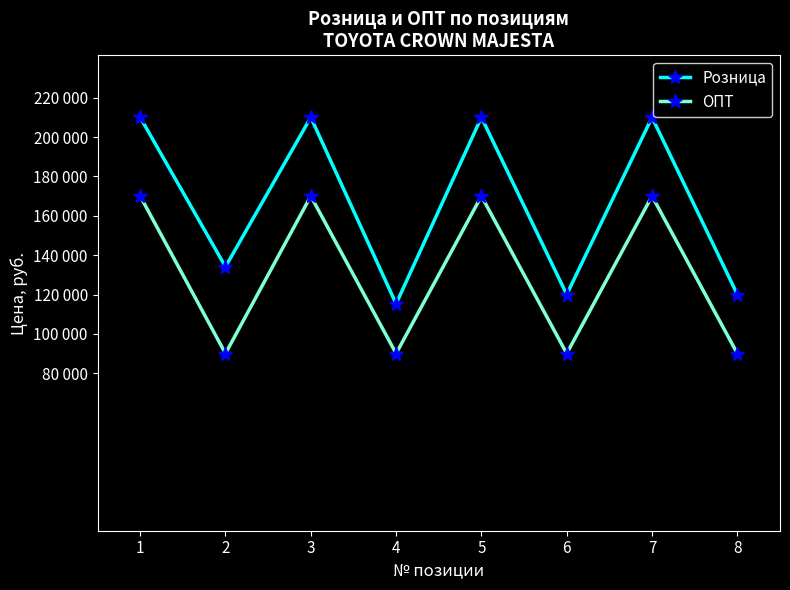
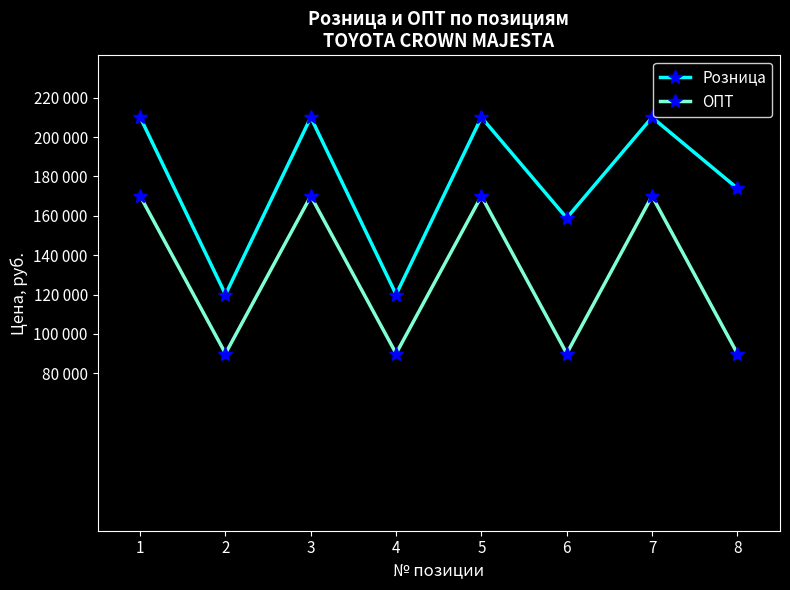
Розница, 2: 134000 -> 120000
Розница, 4: 115000 -> 120000
Розница, 6: 120000 -> 159000
Розница, 8: 120000 -> 174000
